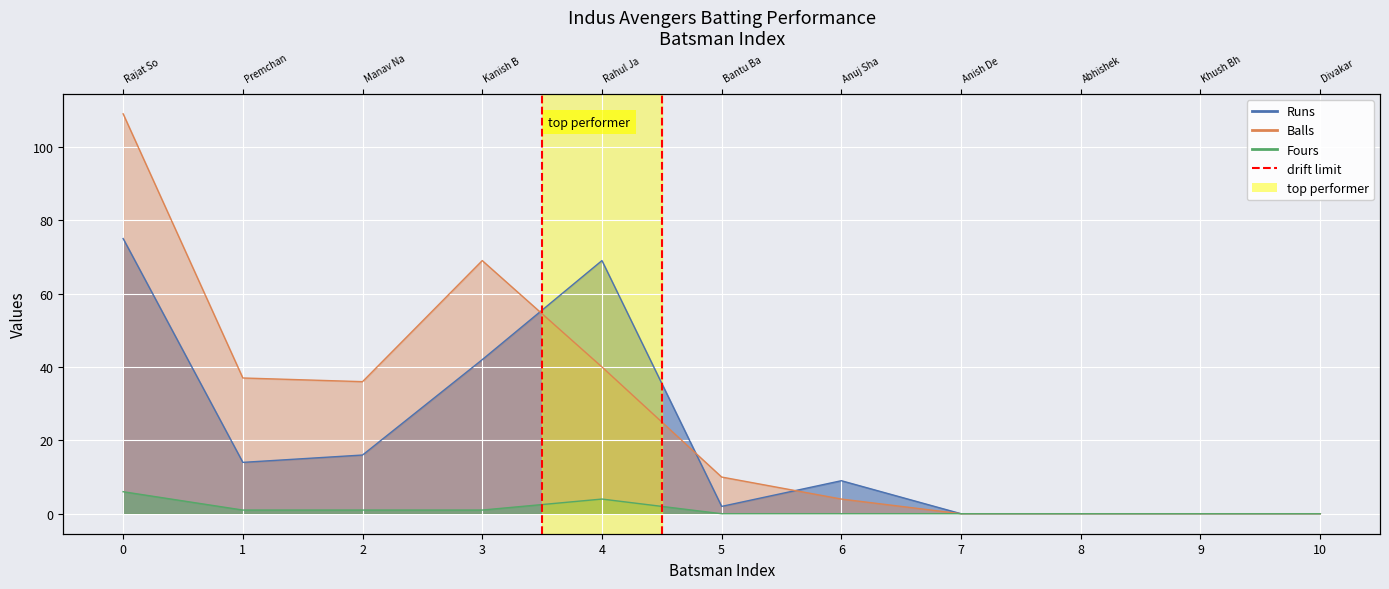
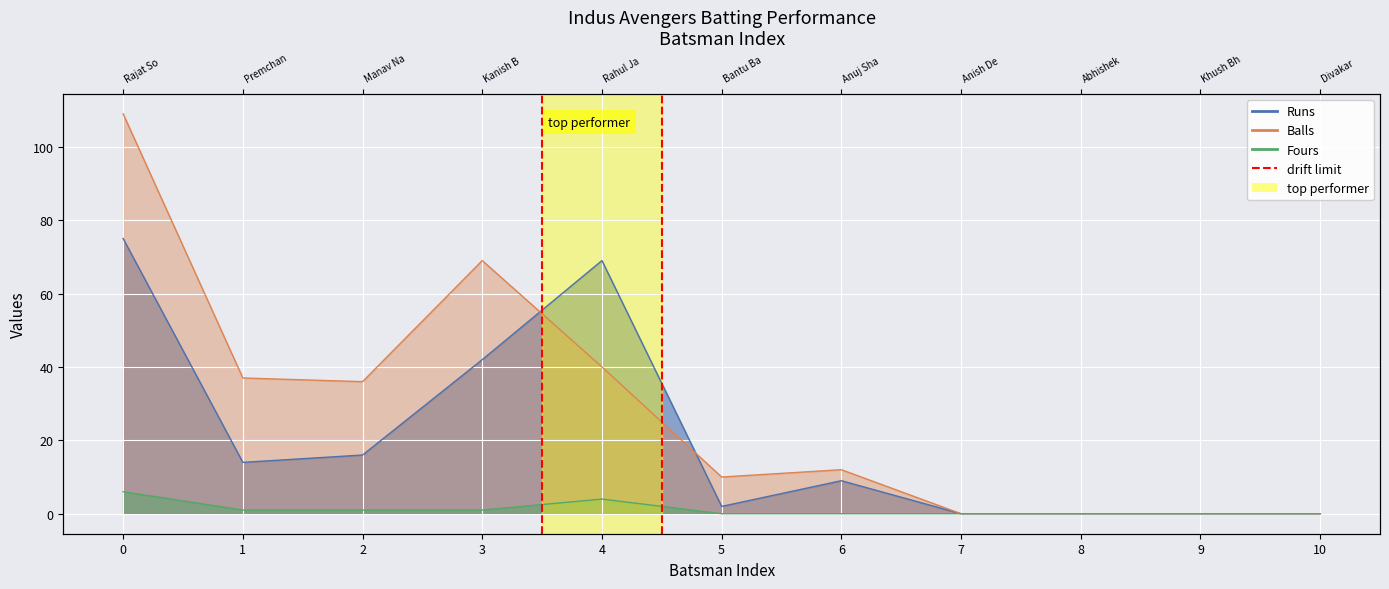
Balls, 6: 4 -> 12
